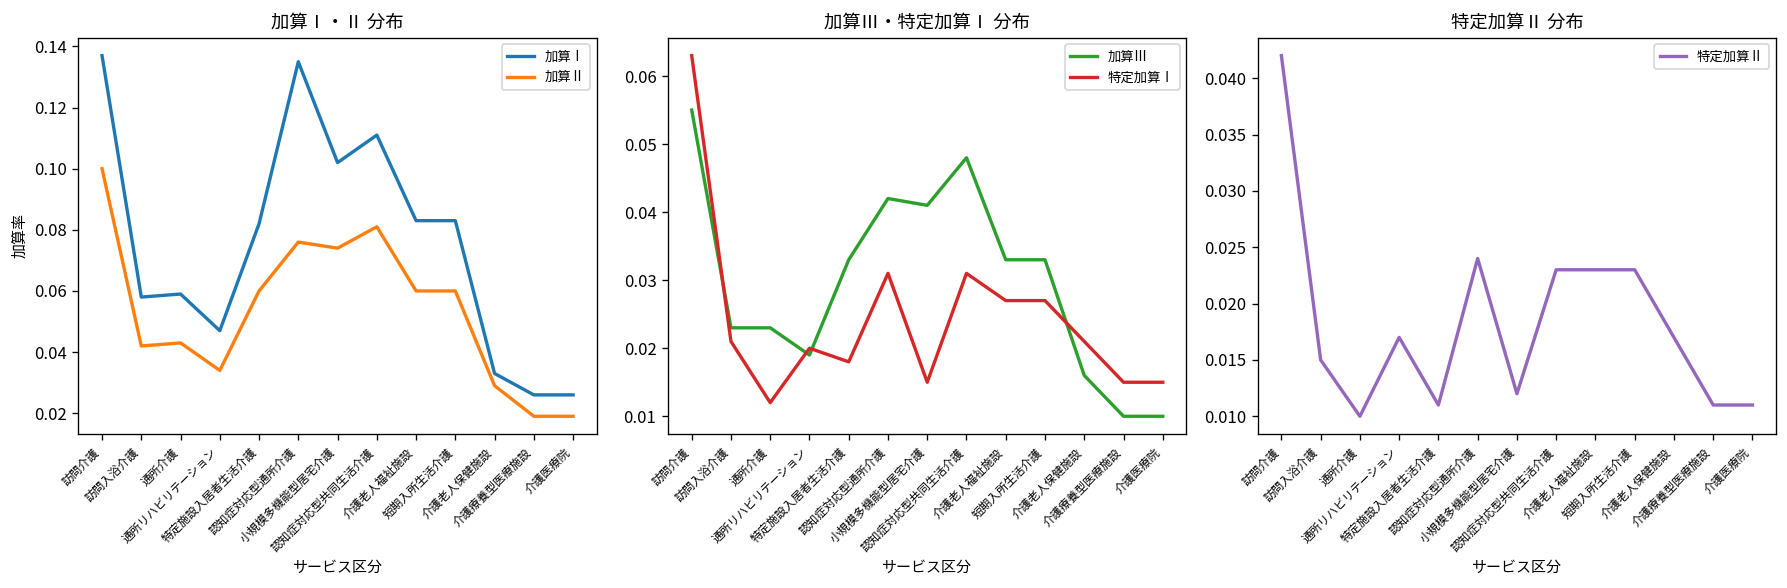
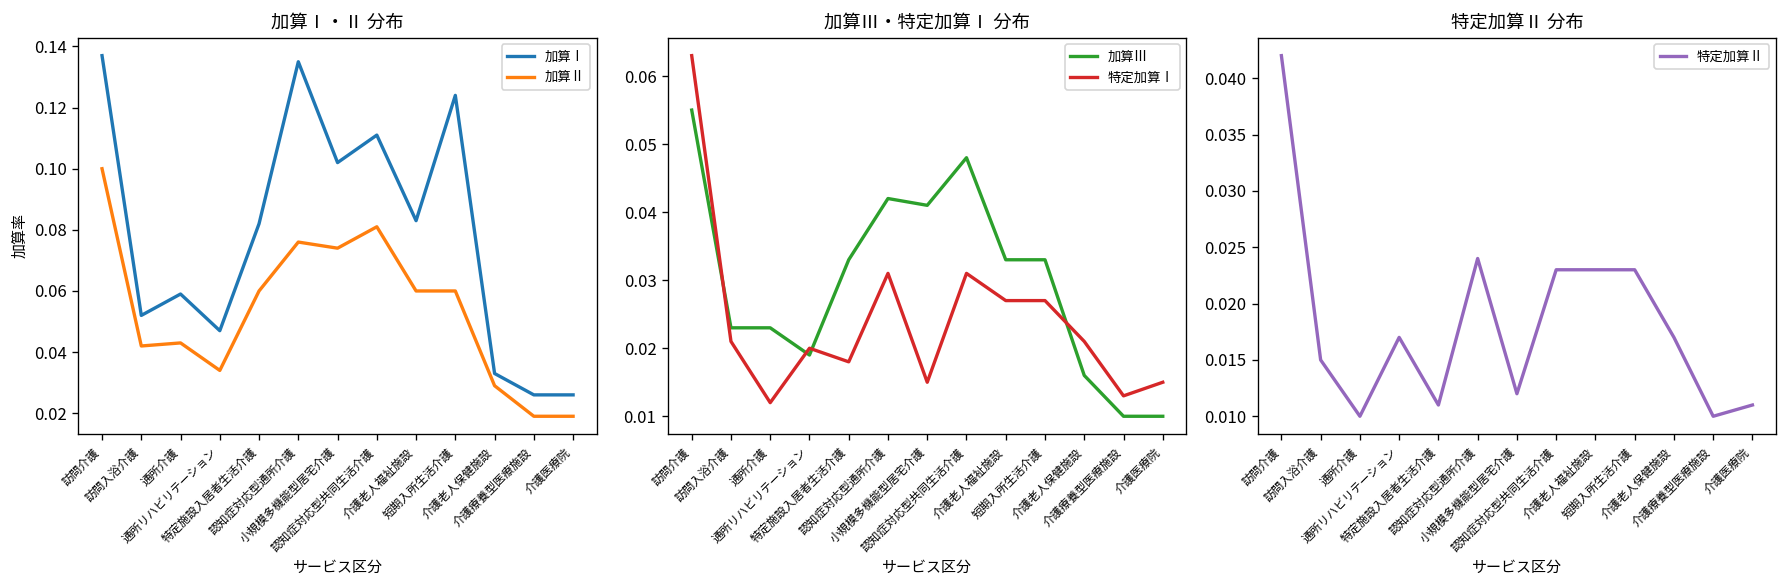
加算Ⅰ・Ⅱ 分布, 加算Ⅰ, 訪問入浴介護: 0.058 -> 0.052
加算Ⅰ・Ⅱ 分布, 加算Ⅰ, 短期入所生活介護: 0.083 -> 0.124
加算Ⅲ・特定加算Ⅰ 分布, 特定加算Ⅰ, 介護療養型医療施設: 0.015 -> 0.013
特定加算Ⅱ 分布, 介護療養型医療施設: 0.011 -> 0.010
